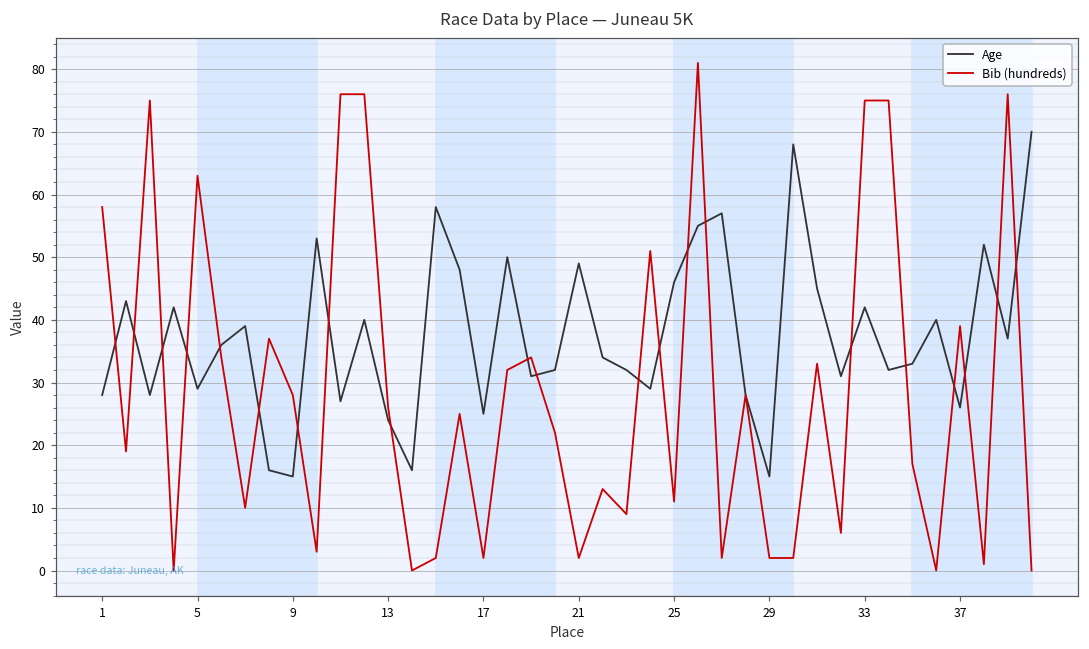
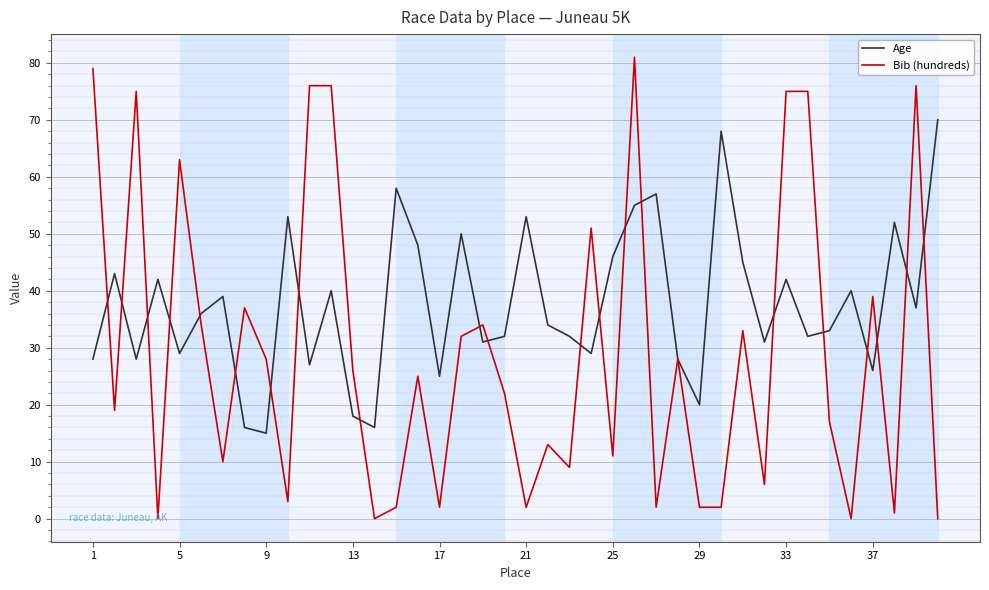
Bib (hundreds), 1: 58 -> 79
Age, 13: 24 -> 18
Age, 21: 49 -> 53
Age, 29: 15 -> 20
